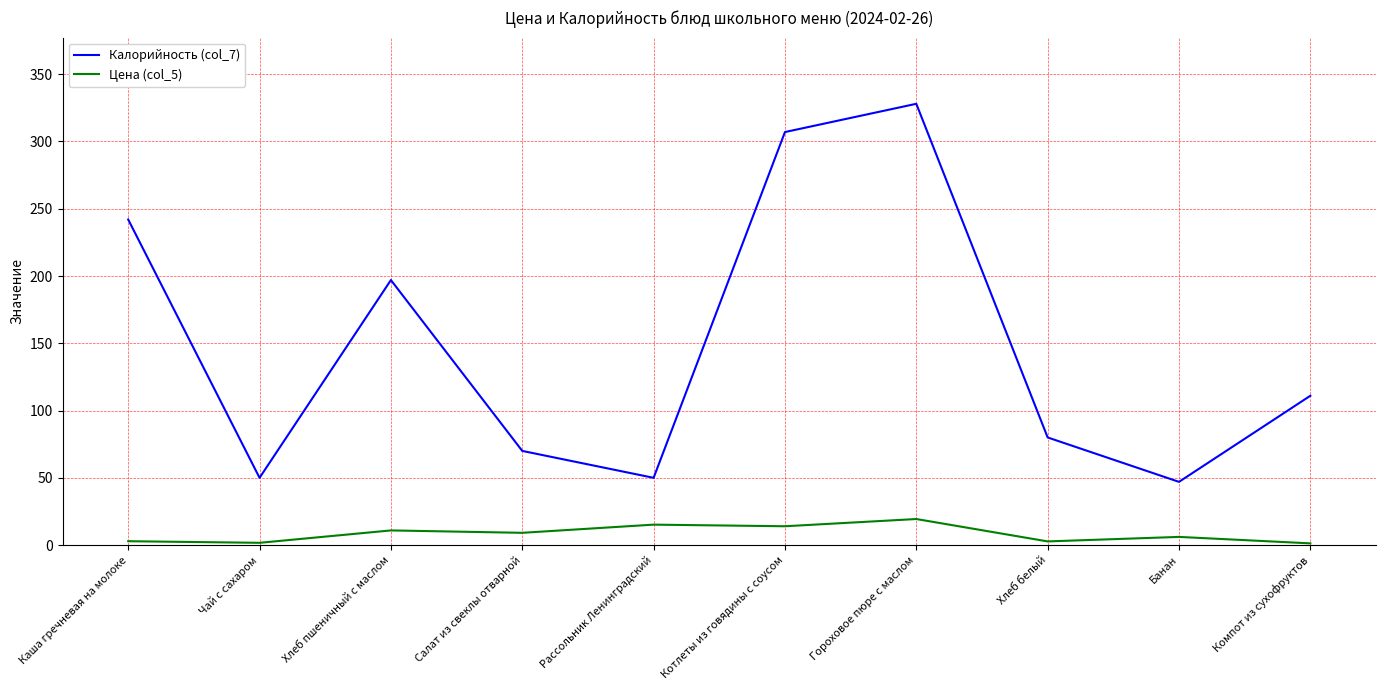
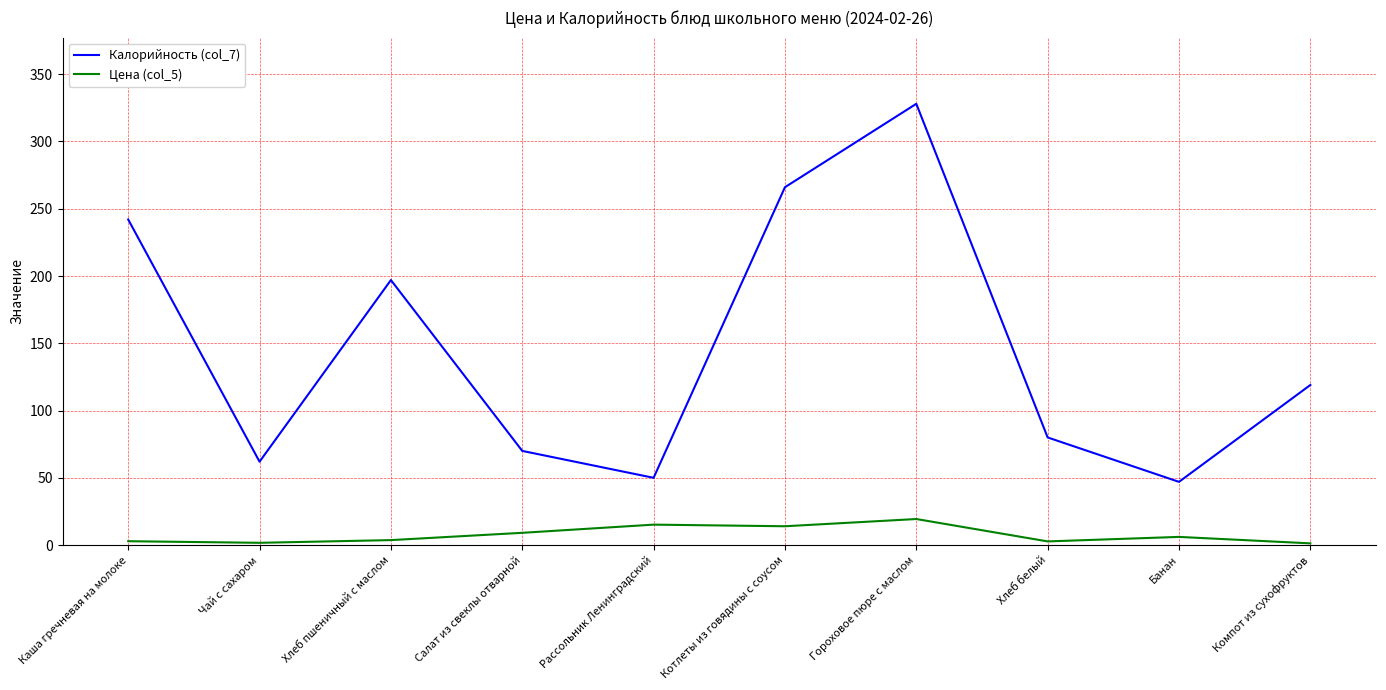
Калорийность (col_7), Чай с сахаром: 50 -> 62
Цена (col_5), Хлеб пшеничный с маслом: 11 -> 4
Калорийность (col_7), Котлеты из говядины с соусом: 307 -> 266
Калорийность (col_7), Компот из сухофруктов: 111 -> 119
